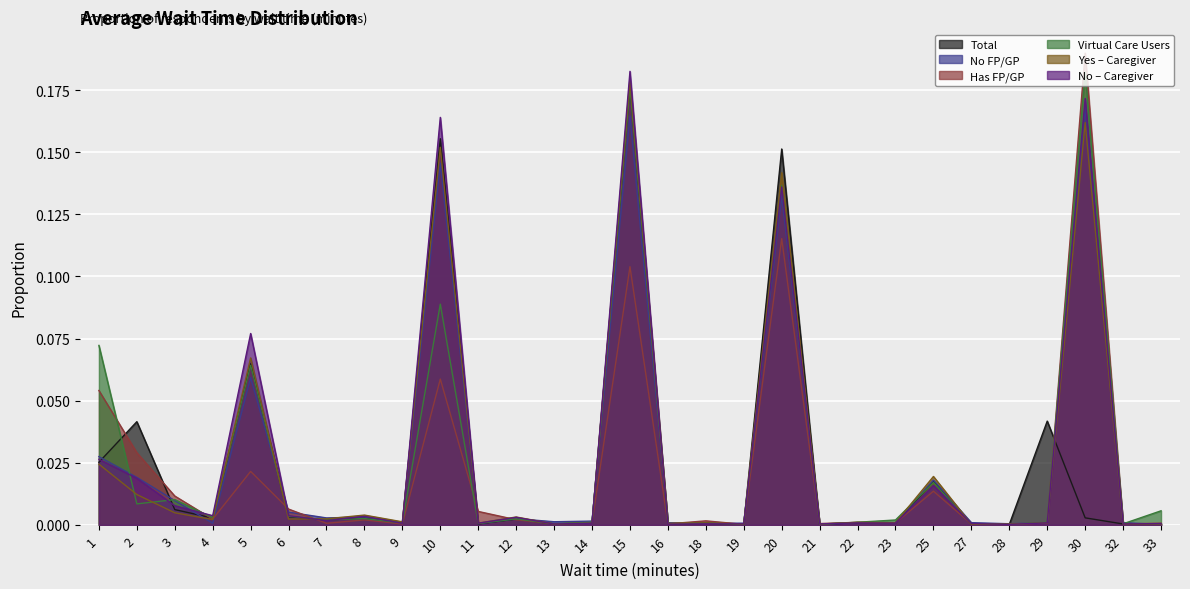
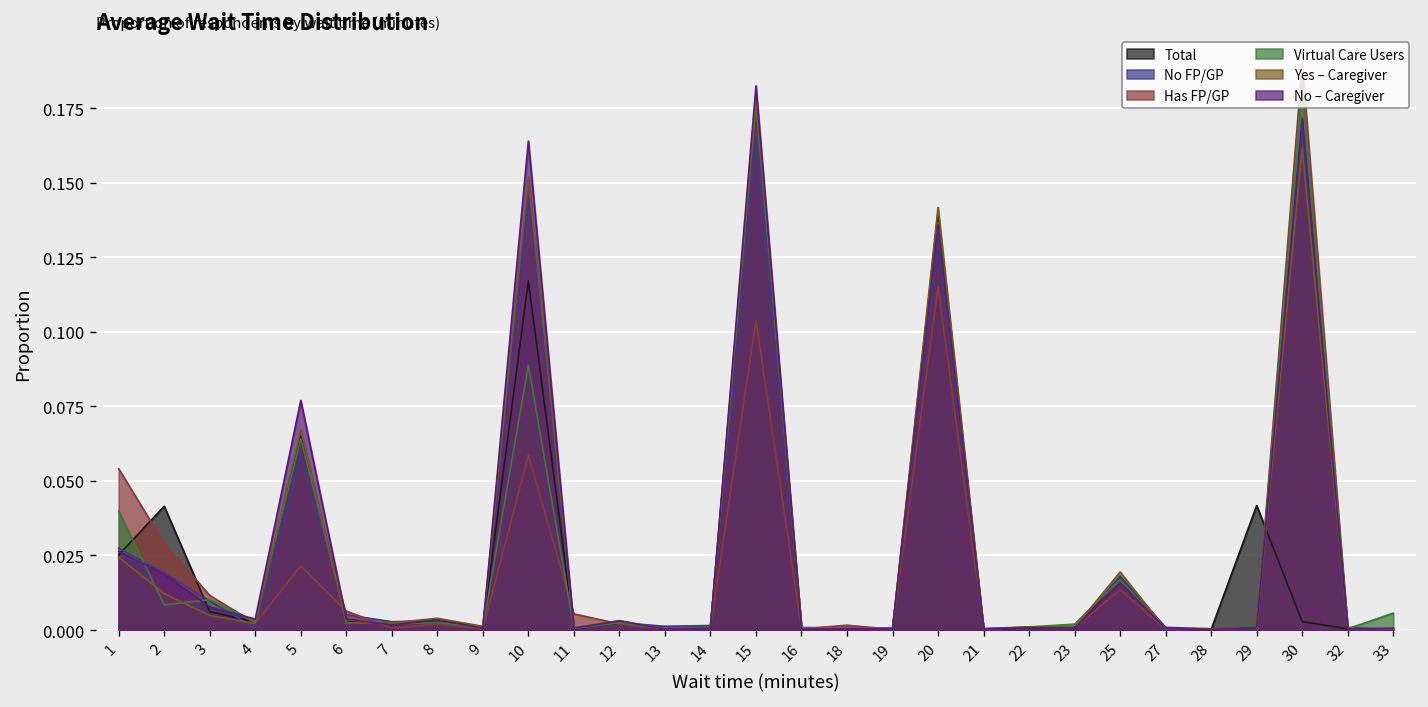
Virtual Care Users, 1: 0.072 -> 0.040
Total, 10: 0.155 -> 0.117
Total, 20: 0.151 -> 0.140
